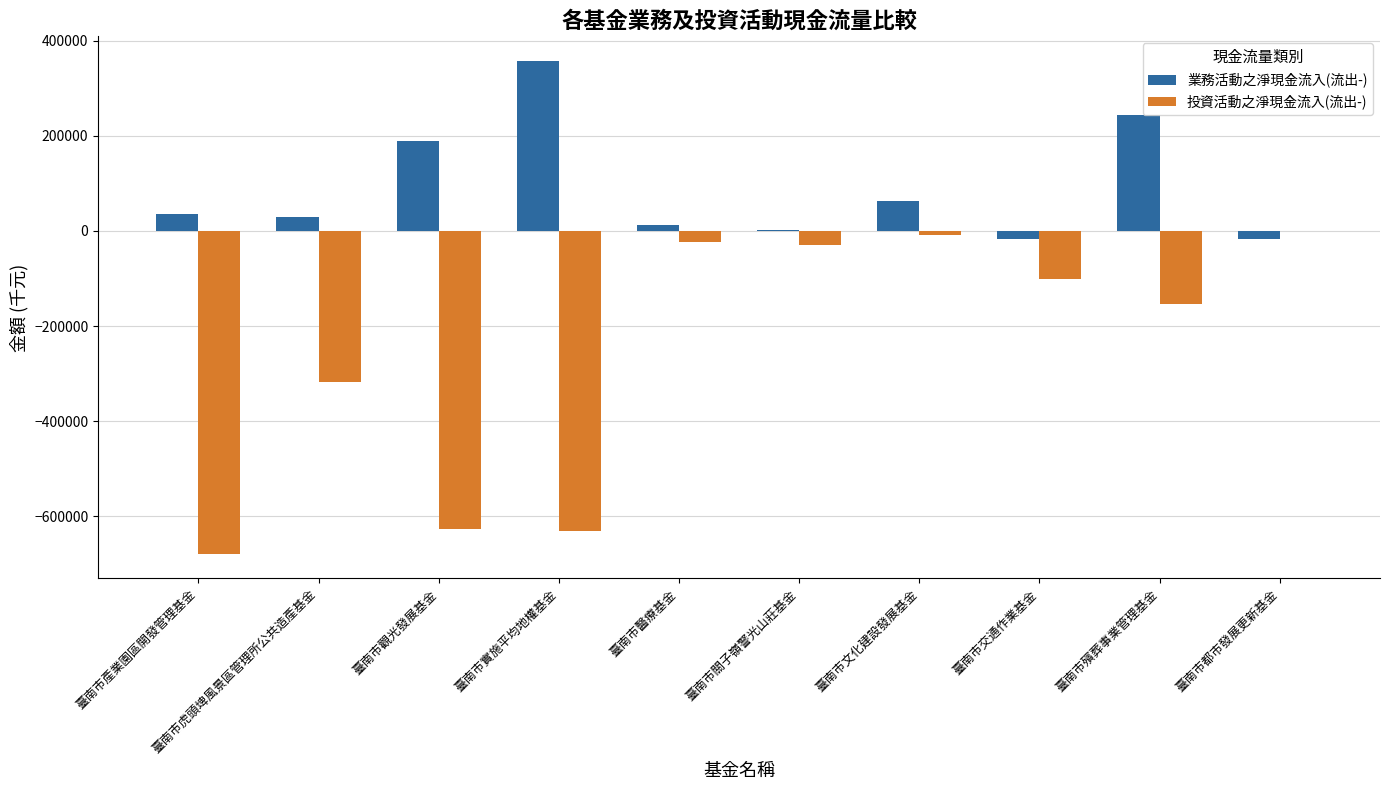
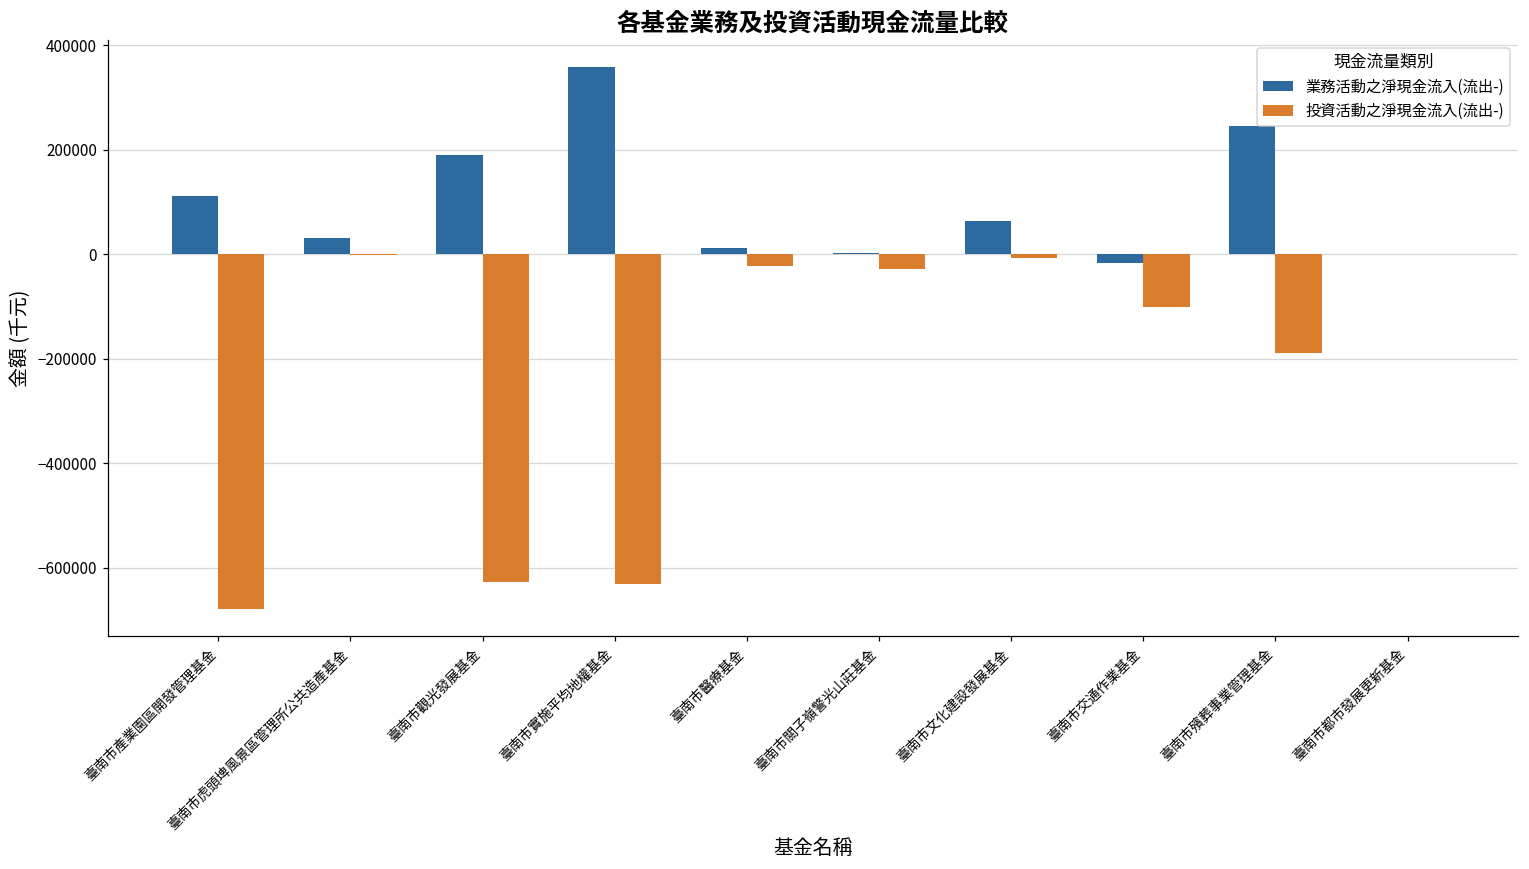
業務活動之淨現金流入(流出-), 臺南市產業園區開發管理基金: 40000 -> 110000
投資活動之淨現金流入(流出-), 臺南市虎頭埤風景區管理所公共造產基金: -320000 -> 0
投資活動之淨現金流入(流出-), 臺南市殯葬事業管理基金: -150000 -> -190000
業務活動之淨現金流入(流出-), 臺南市都市發展更新基金: -20000 -> 0
